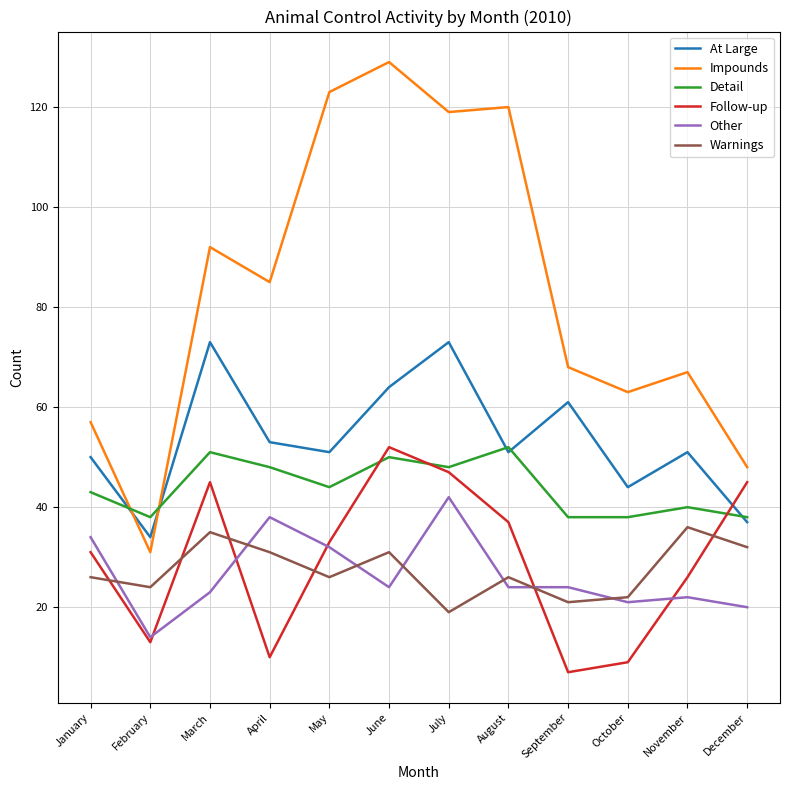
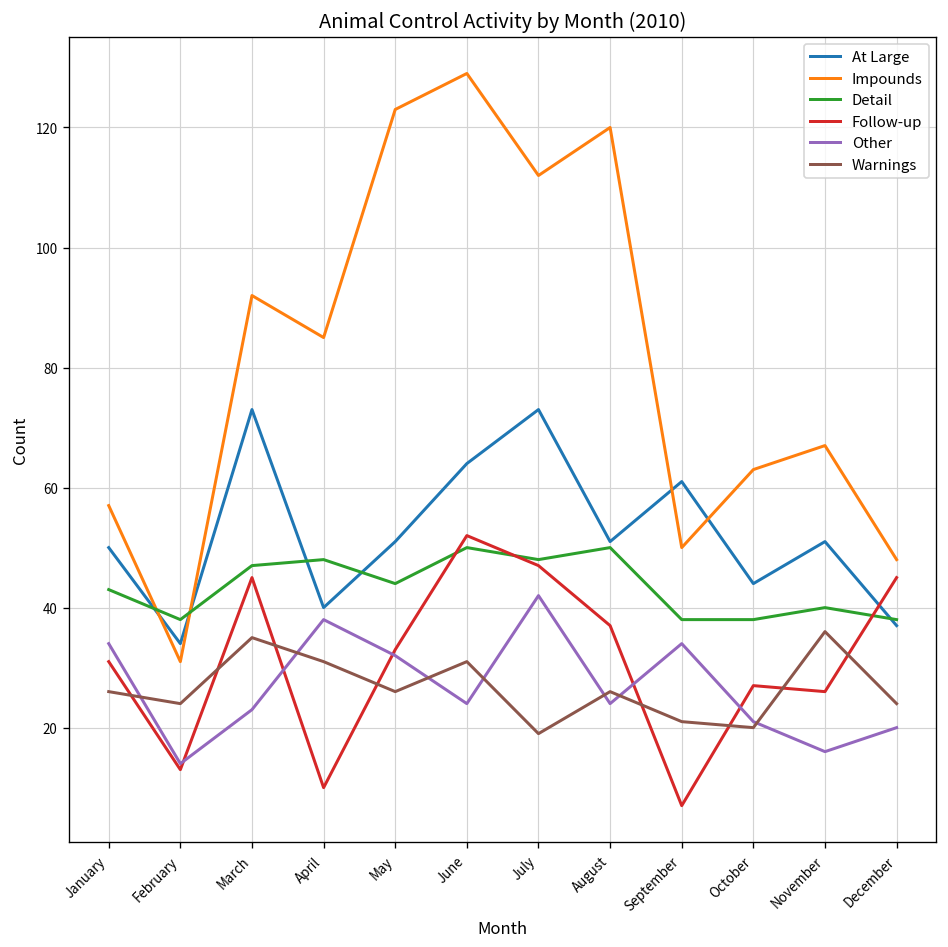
Detail, March: 51 -> 47
At Large, April: 53 -> 40
Impounds, July: 119 -> 112
Detail, August: 52 -> 50
Impounds, September: 68 -> 50
Other, September: 24 -> 34
Follow-up, October: 9 -> 27
Warnings, October: 22 -> 20
Other, November: 22 -> 16
Warnings, December: 32 -> 24
